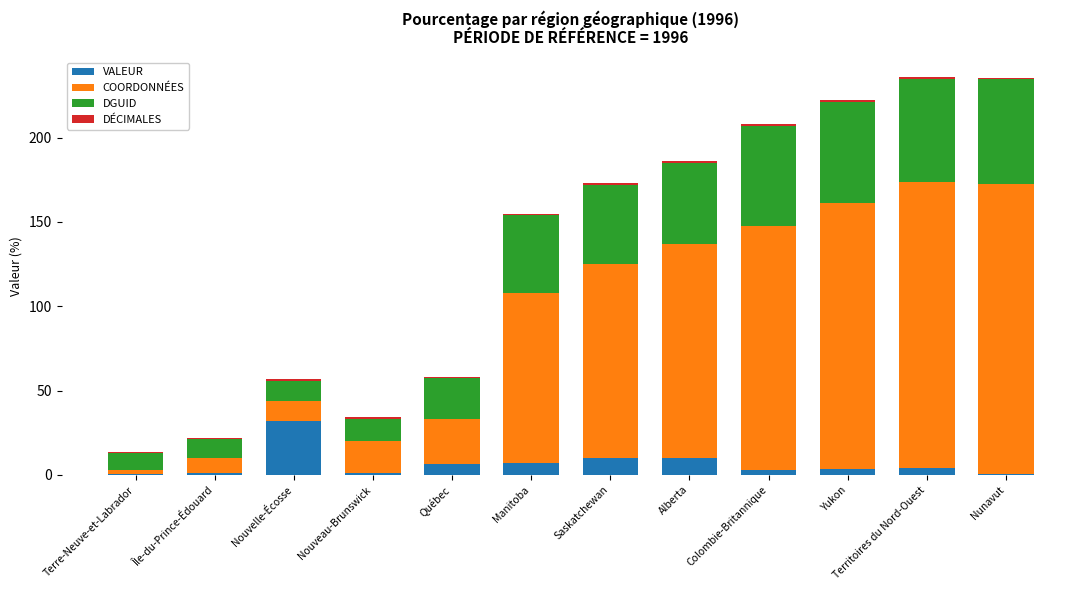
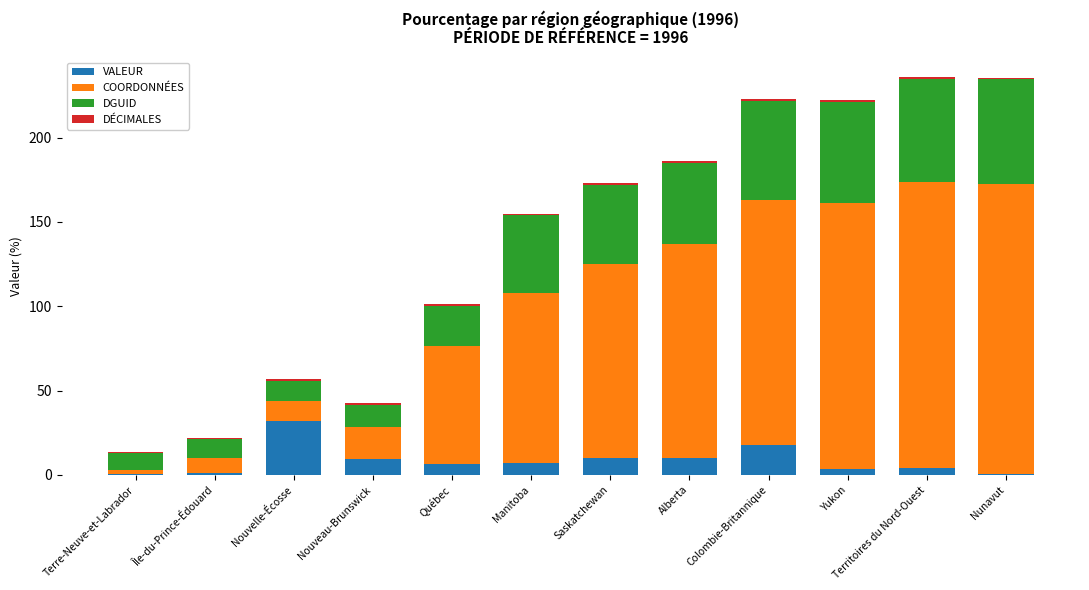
VALEUR, Nouveau-Brunswick: 1 -> 10
COORDONNÉES, Québec: 27 -> 70
VALEUR, Colombie-Britannique: 3 -> 18
